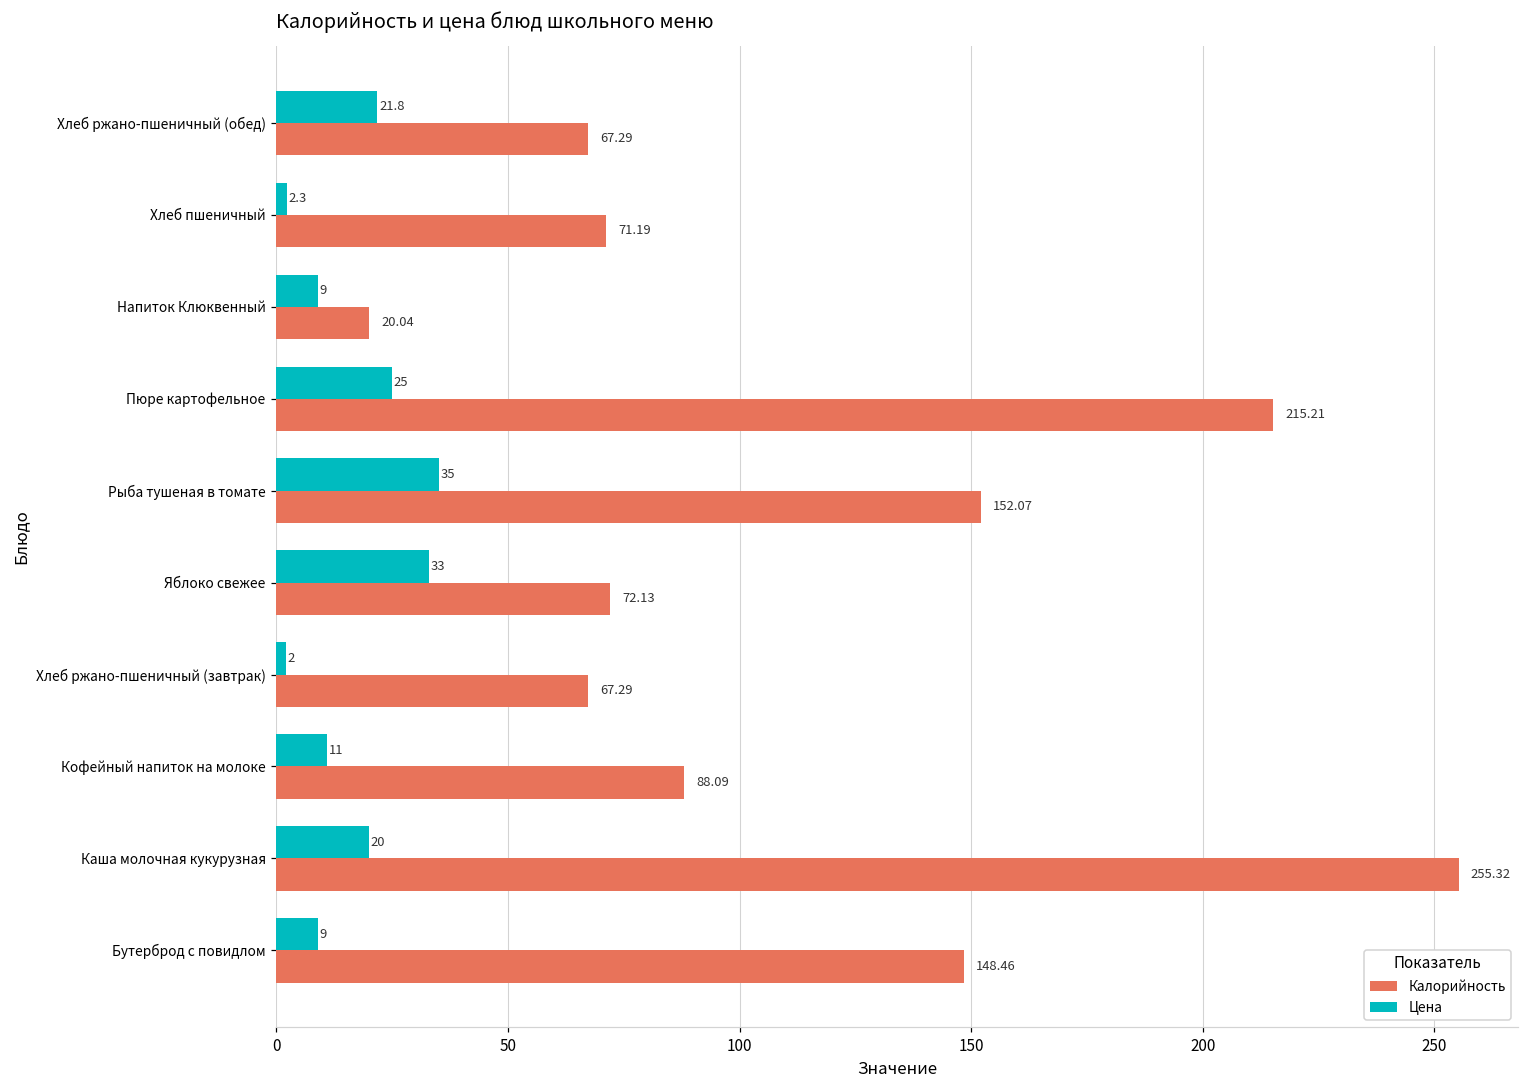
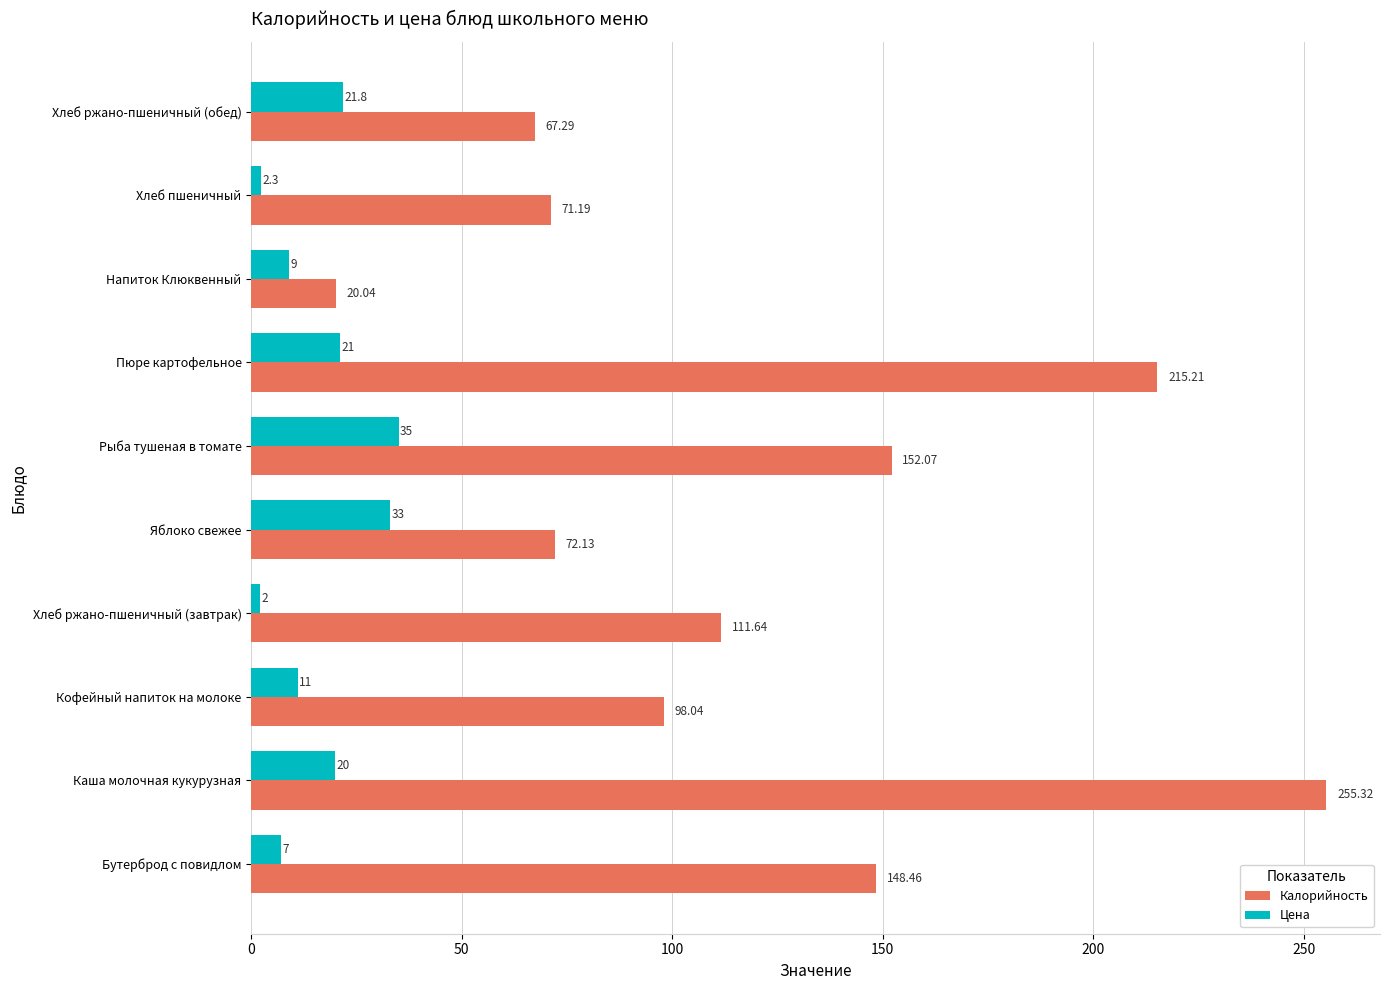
Цена, Пюре картофельное: 25 -> 21
Калорийность, Хлеб ржано-пшеничный (завтрак): 67.29 -> 111.64
Калорийность, Кофейный напиток на молоке: 88.09 -> 98.04
Цена, Бутерброд с повидлом: 9 -> 7
